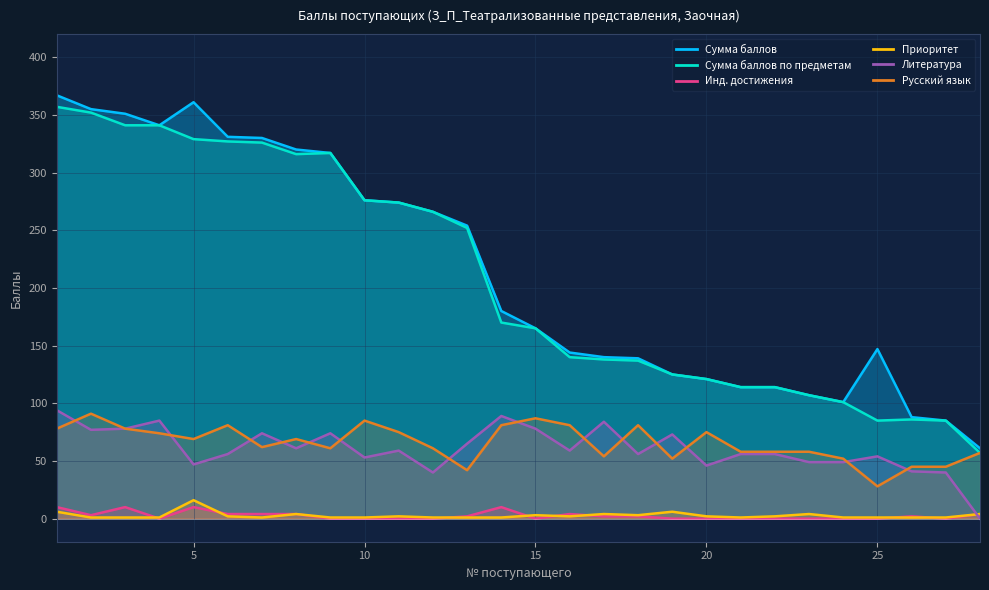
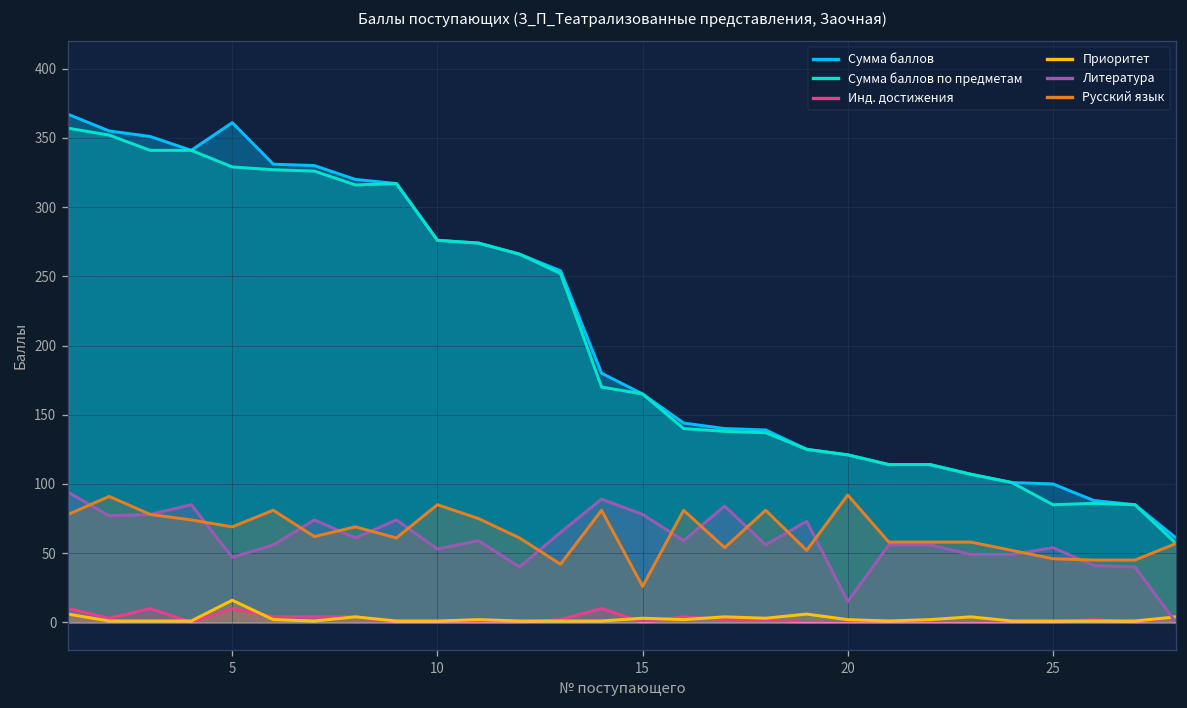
Русский язык, 15: 87 -> 26
Литература, 20: 46 -> 15
Русский язык, 20: 75 -> 92
Сумма баллов, 25: 147 -> 100
Русский язык, 25: 28 -> 46
